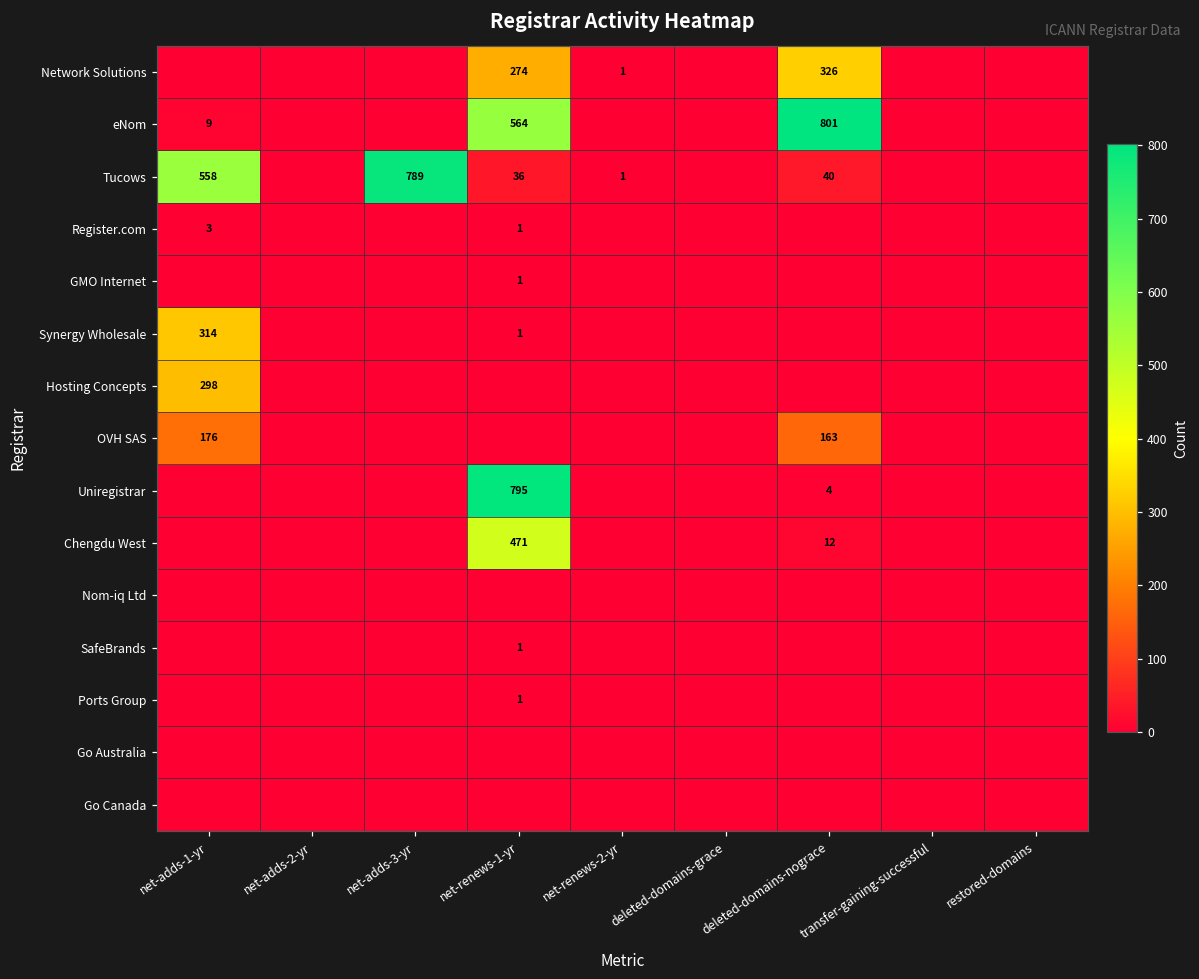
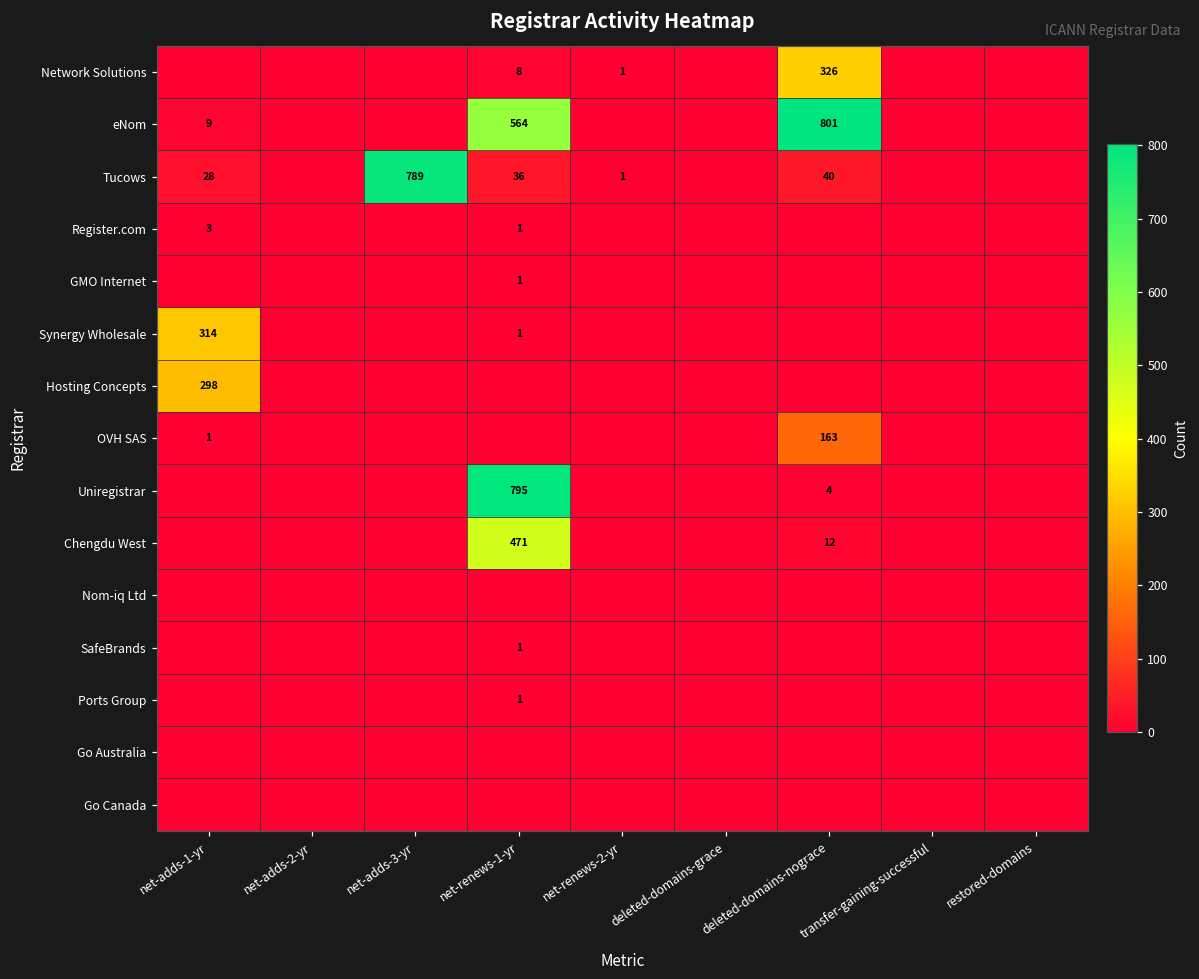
Network Solutions, net-renews-1-yr: 274 -> 8
Tucows, net-adds-1-yr: 558 -> 28
OVH SAS, net-adds-1-yr: 176 -> 1
